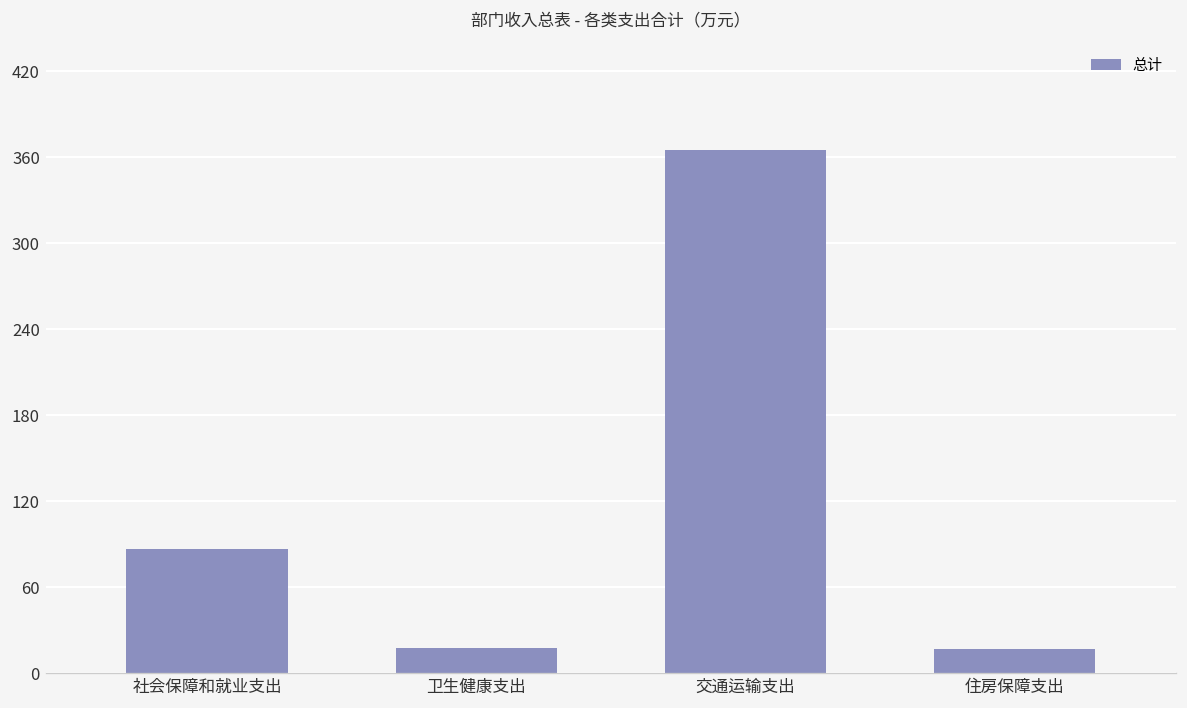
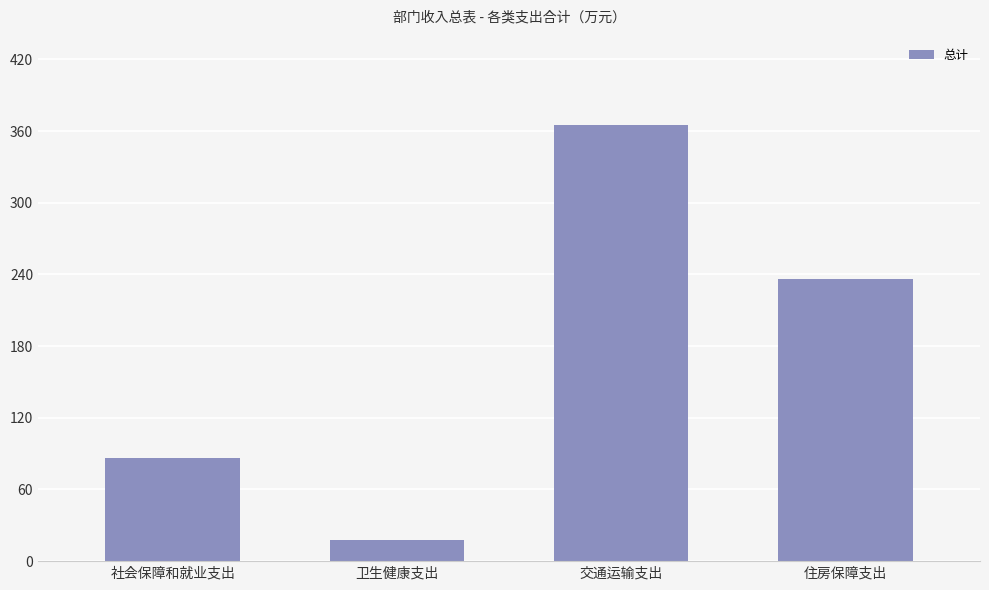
住房保障支出: 17 -> 236
